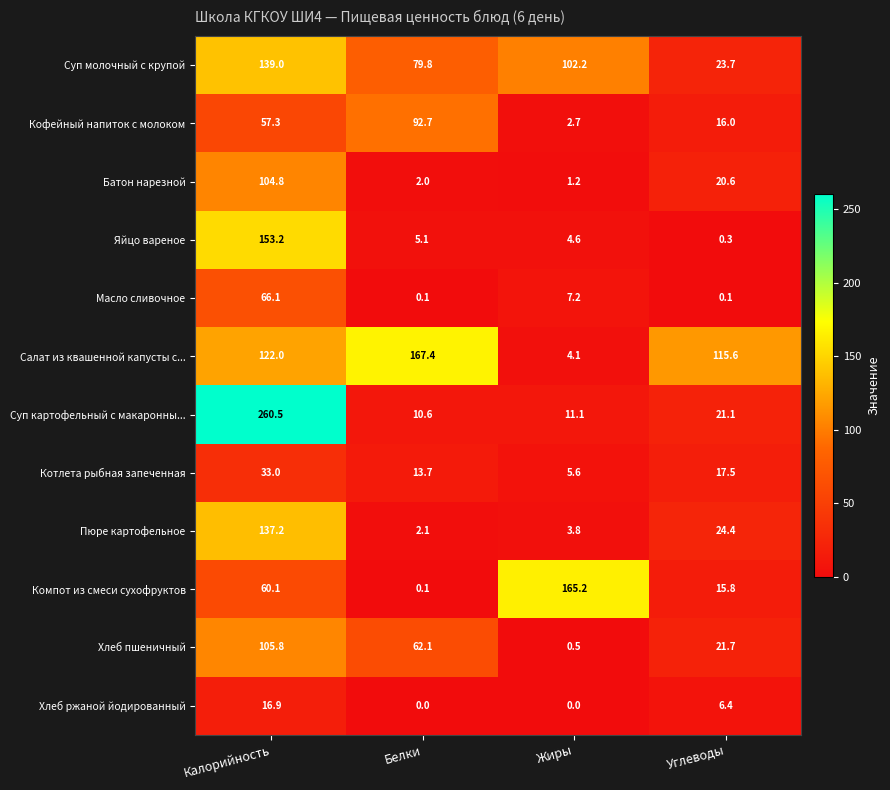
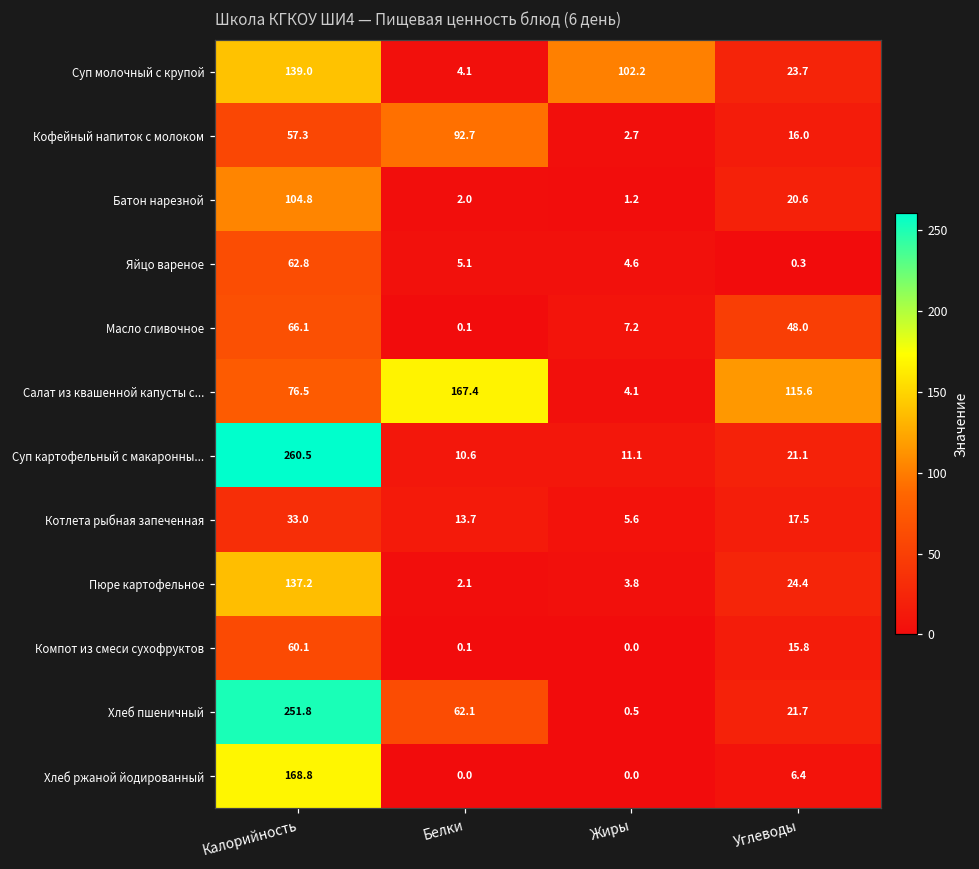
Суп молочный с крупой, Белки: 79.8 -> 4.1
Яйцо вареное, Калорийность: 153.2 -> 62.8
Масло сливочное, Углеводы: 0.1 -> 48.0
Салат из квашенной капусты с..., Калорийность: 122.0 -> 76.5
Компот из смеси сухофруктов, Жиры: 165.2 -> 0.0
Хлеб пшеничный, Калорийность: 105.8 -> 251.8
Хлеб ржаной йодированный, Калорийность: 16.9 -> 168.8
